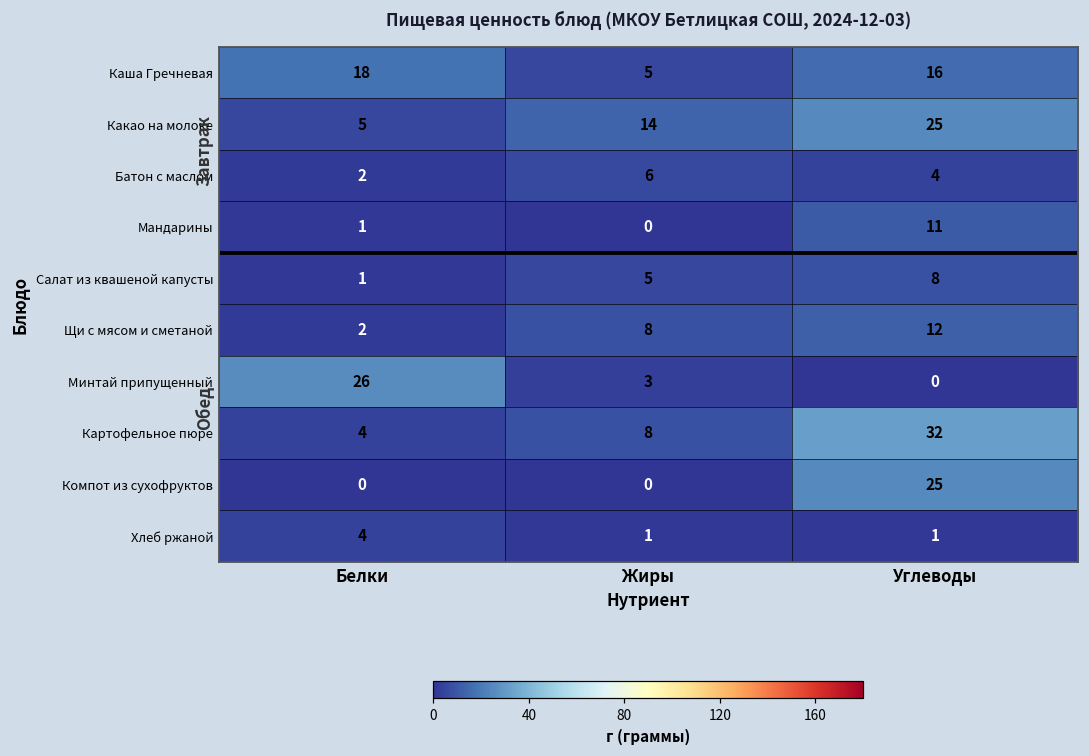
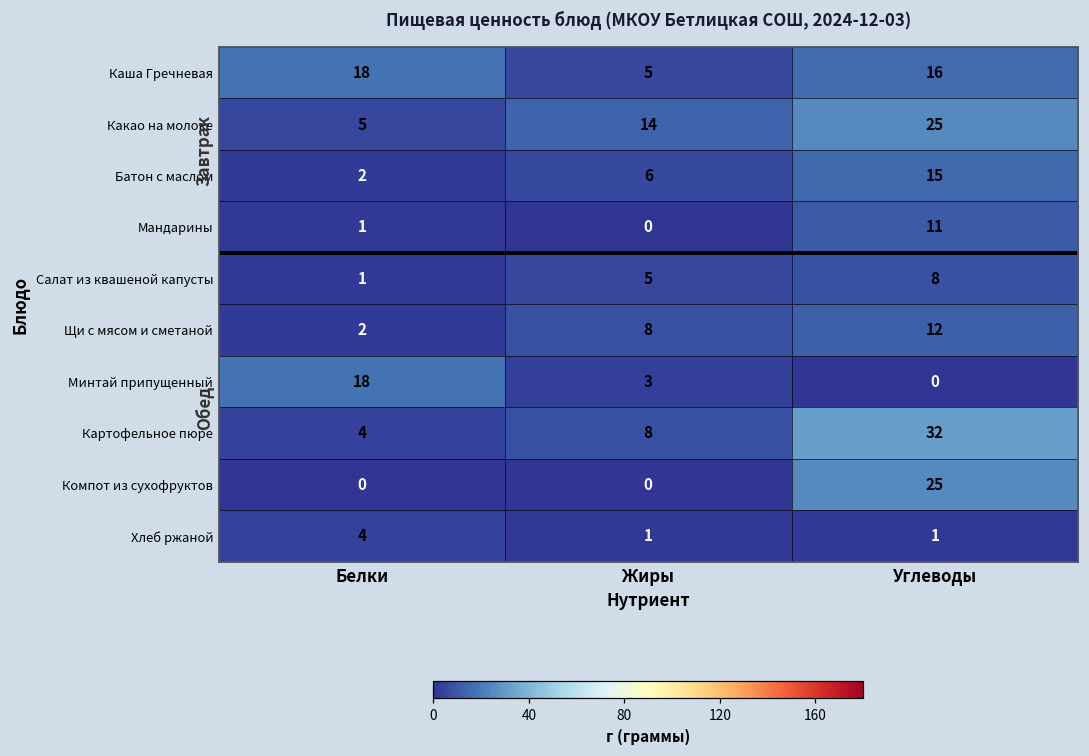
Батон с маслом, Углеводы: 4 -> 15
Минтай припущенный, Белки: 26 -> 18
